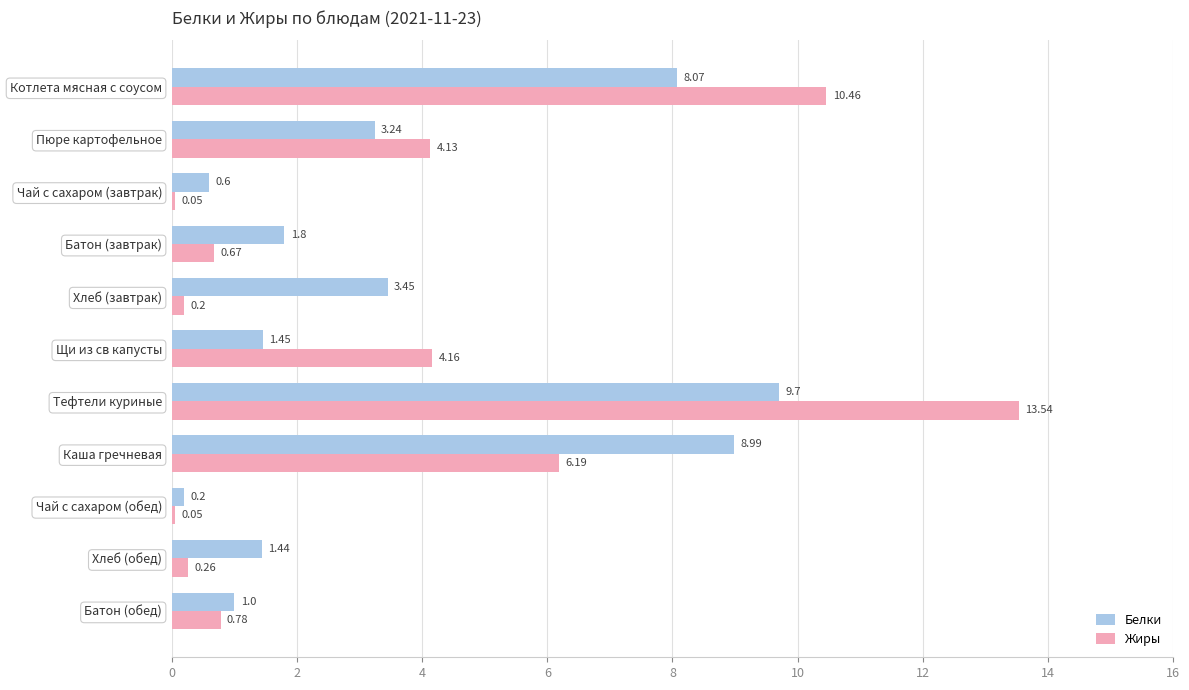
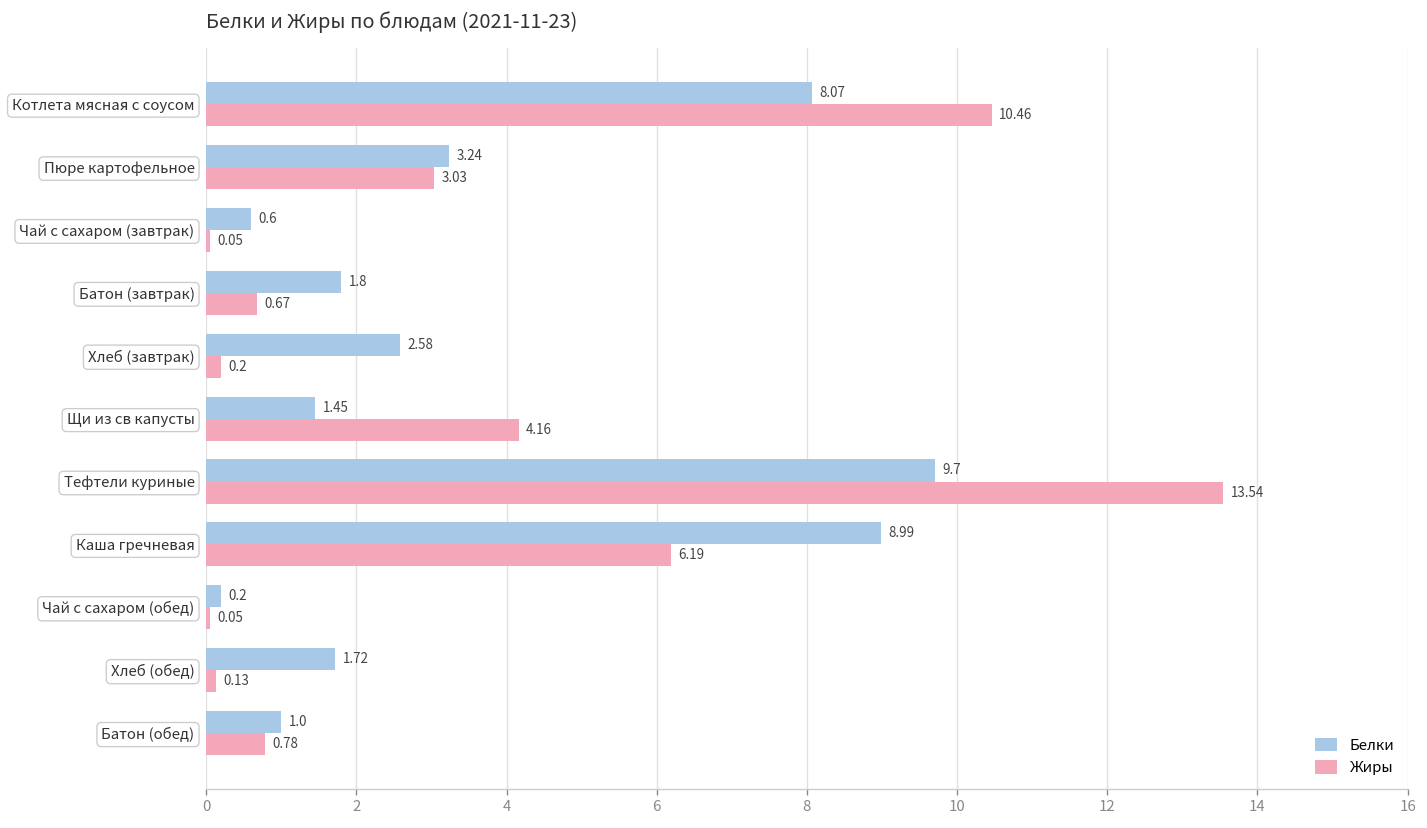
Жиры, Пюре картофельное: 4.13 -> 3.03
Белки, Хлеб (завтрак): 3.45 -> 2.58
Белки, Хлеб (обед): 1.44 -> 1.72
Жиры, Хлеб (обед): 0.26 -> 0.13
